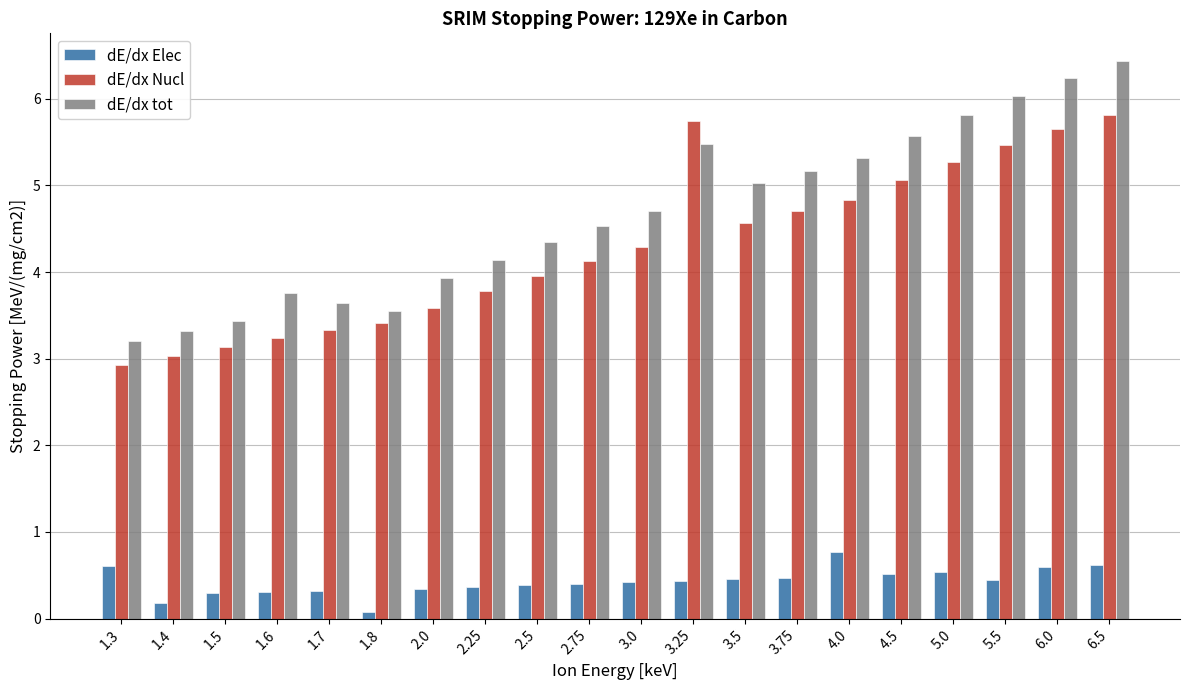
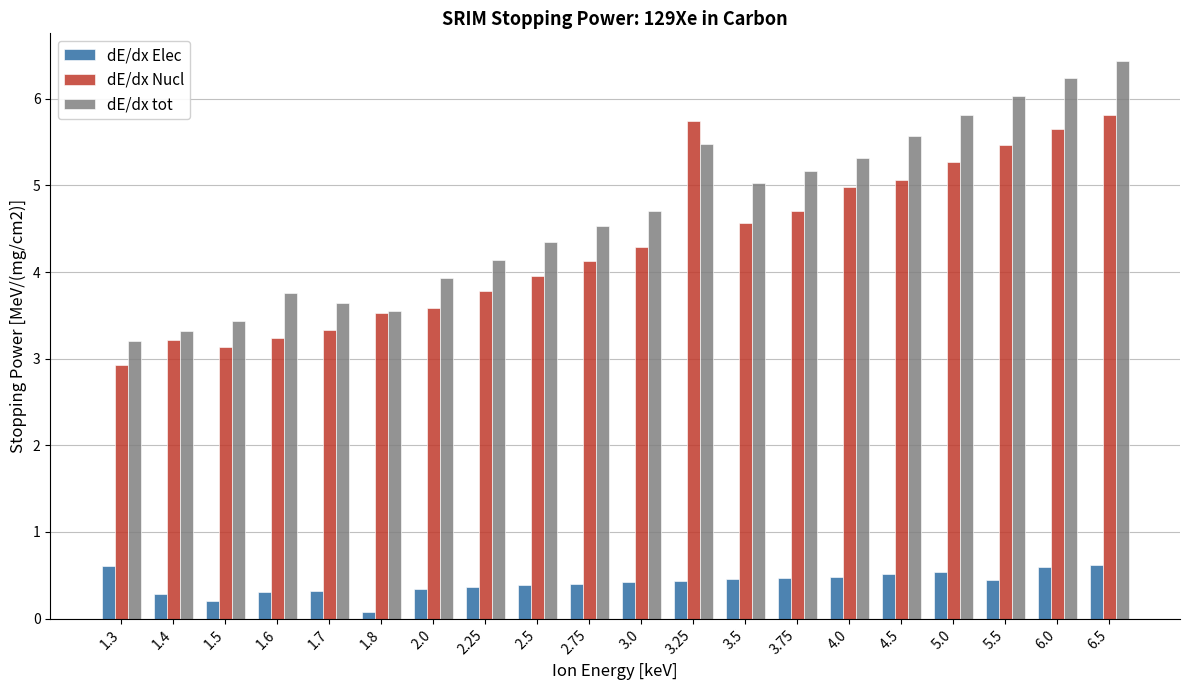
dE/dx Elec, 1.4: 0.2 -> 0.3
dE/dx Nucl, 1.4: 3.0 -> 3.2
dE/dx Elec, 1.5: 0.3 -> 0.2
dE/dx Nucl, 1.8: 3.4 -> 3.5
dE/dx Elec, 4.0: 0.8 -> 0.5
dE/dx Nucl, 4.0: 4.8 -> 5.0
